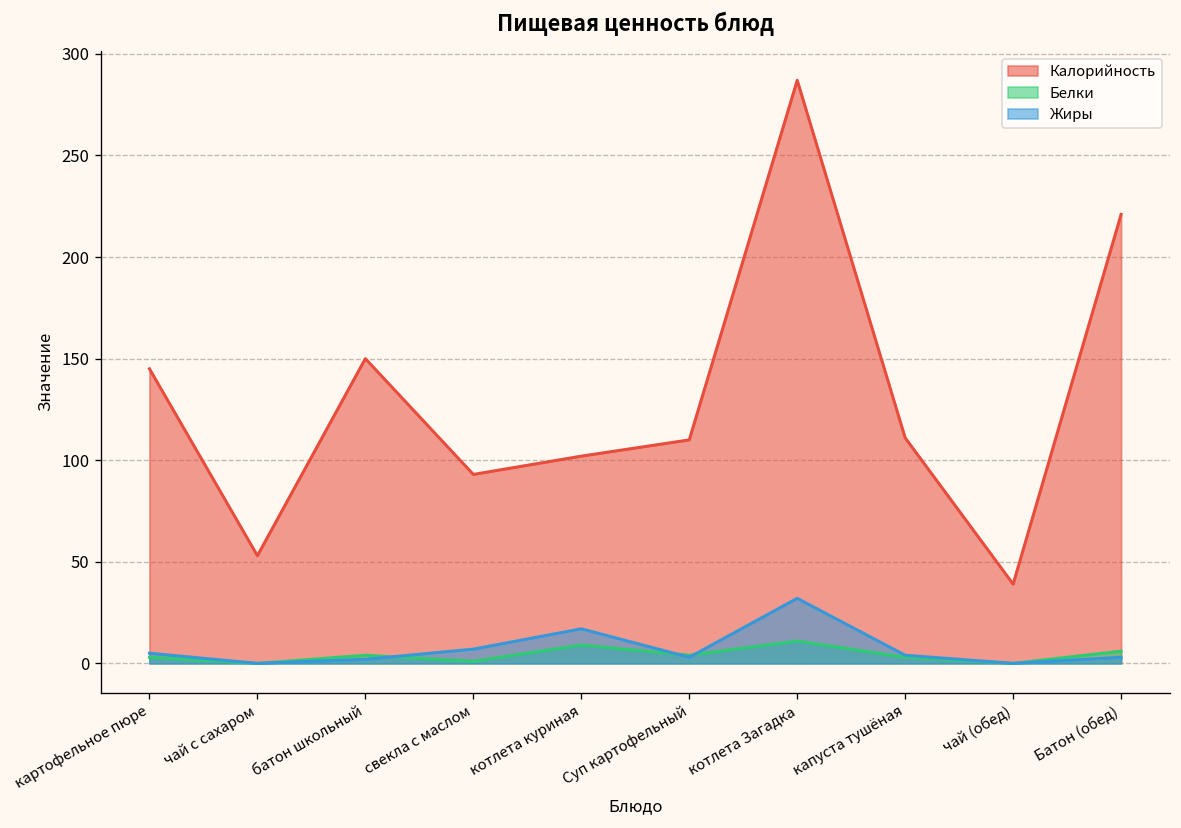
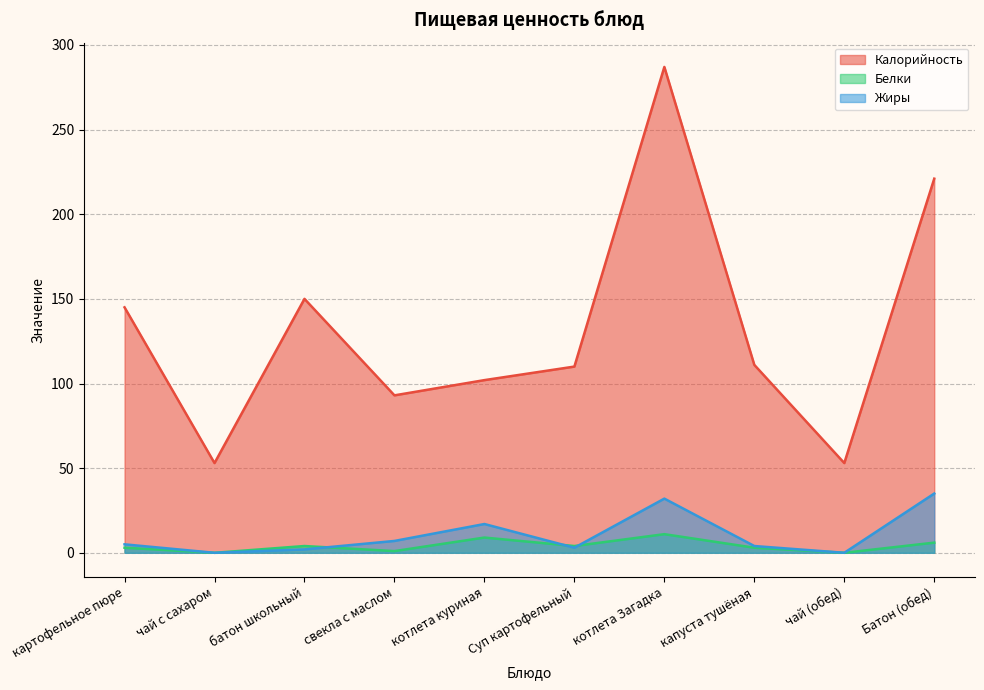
Калорийность, чай (обед): 39 -> 53
Жиры, Батон (обед): 3 -> 35
